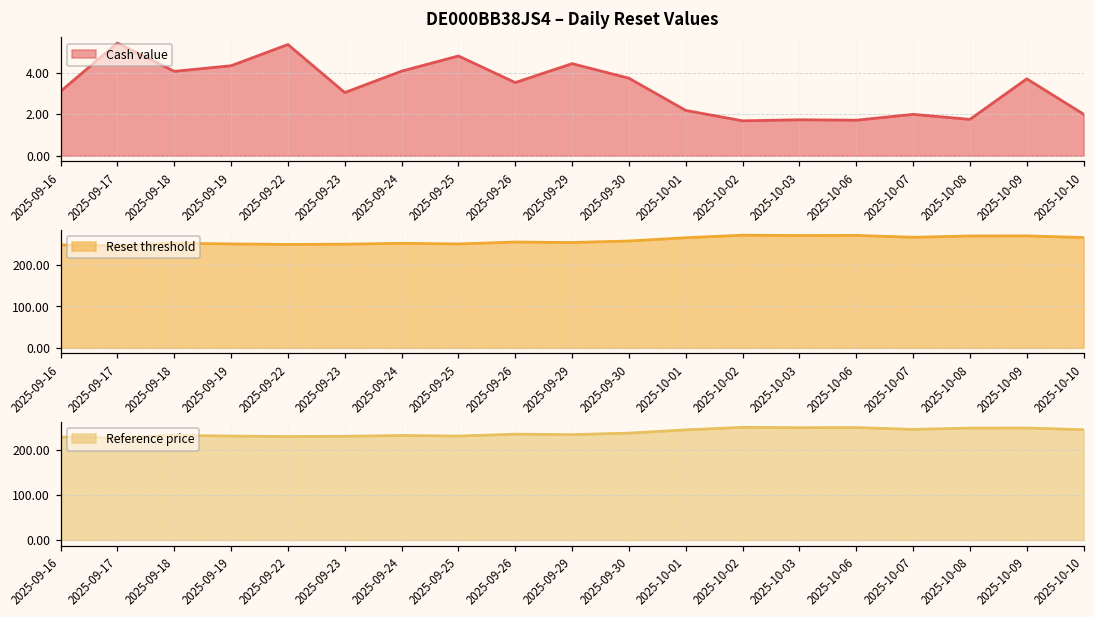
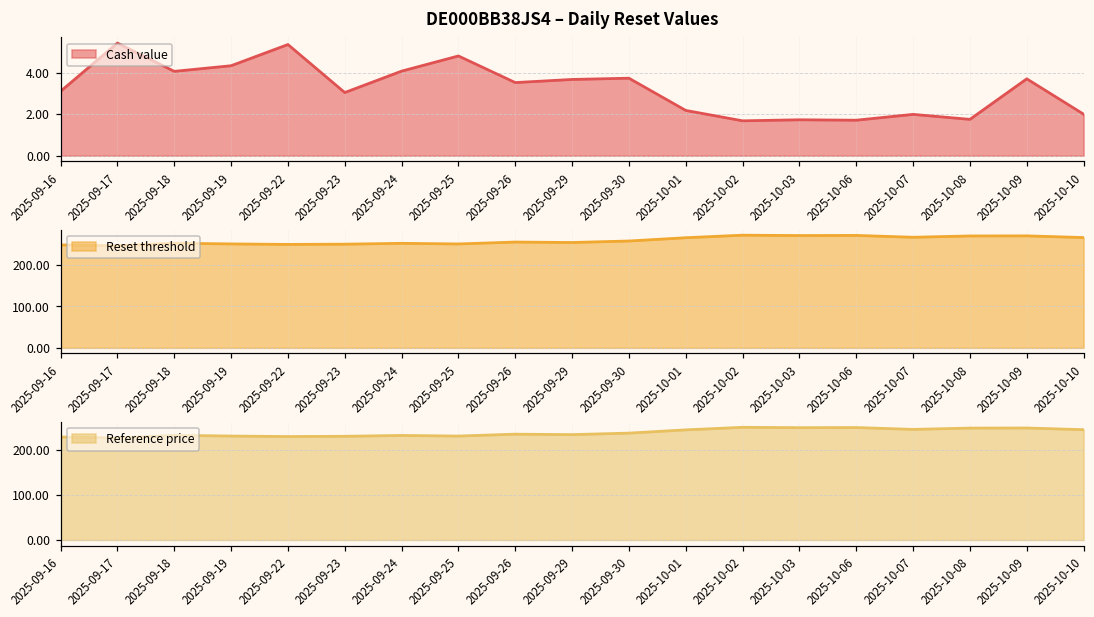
DE000BB38JS4 – Daily Reset Values, 2025-09-29: 4.4 -> 3.7
